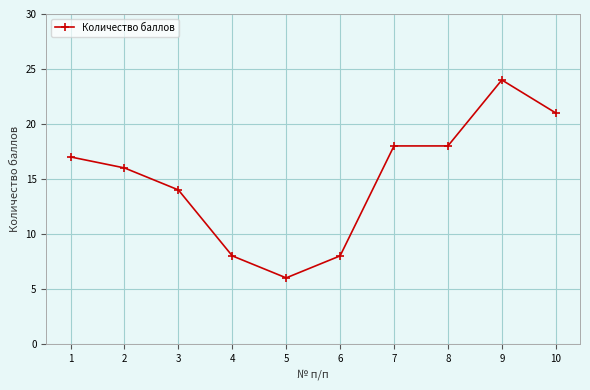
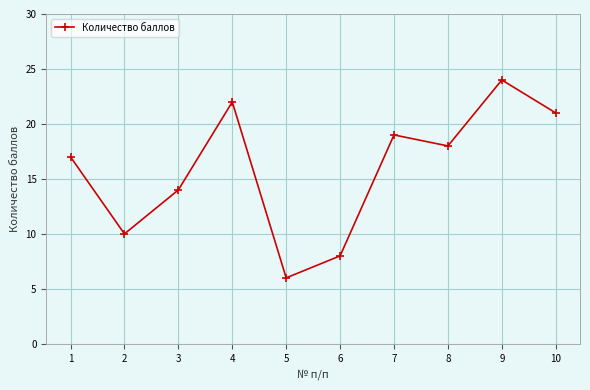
2: 16 -> 10
4: 8 -> 22
7: 18 -> 19
